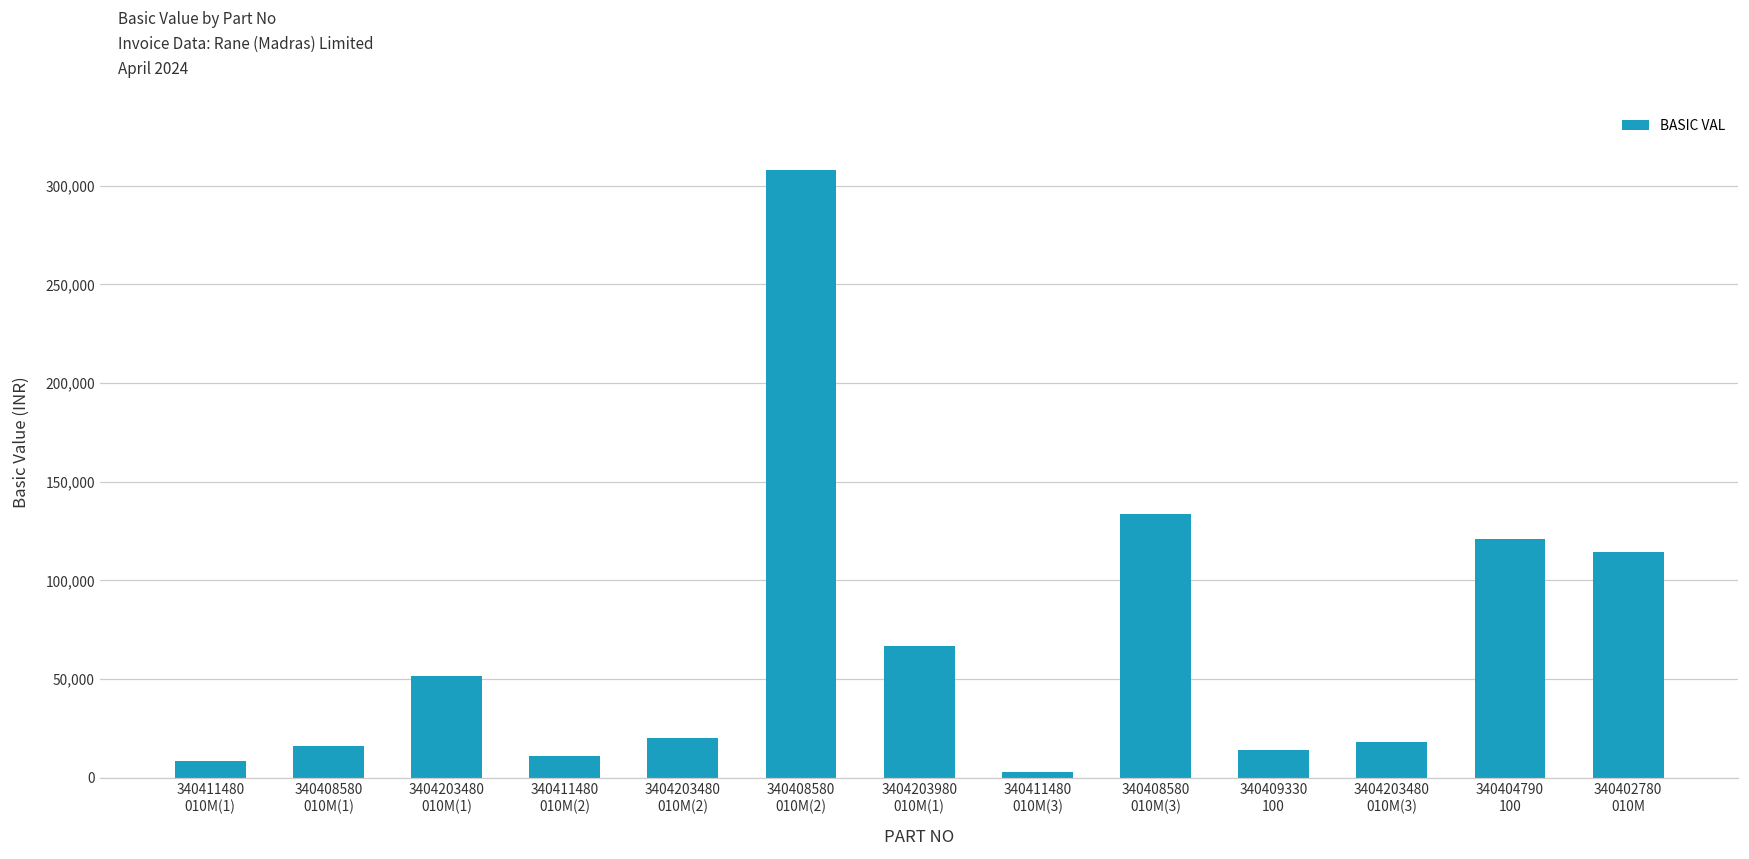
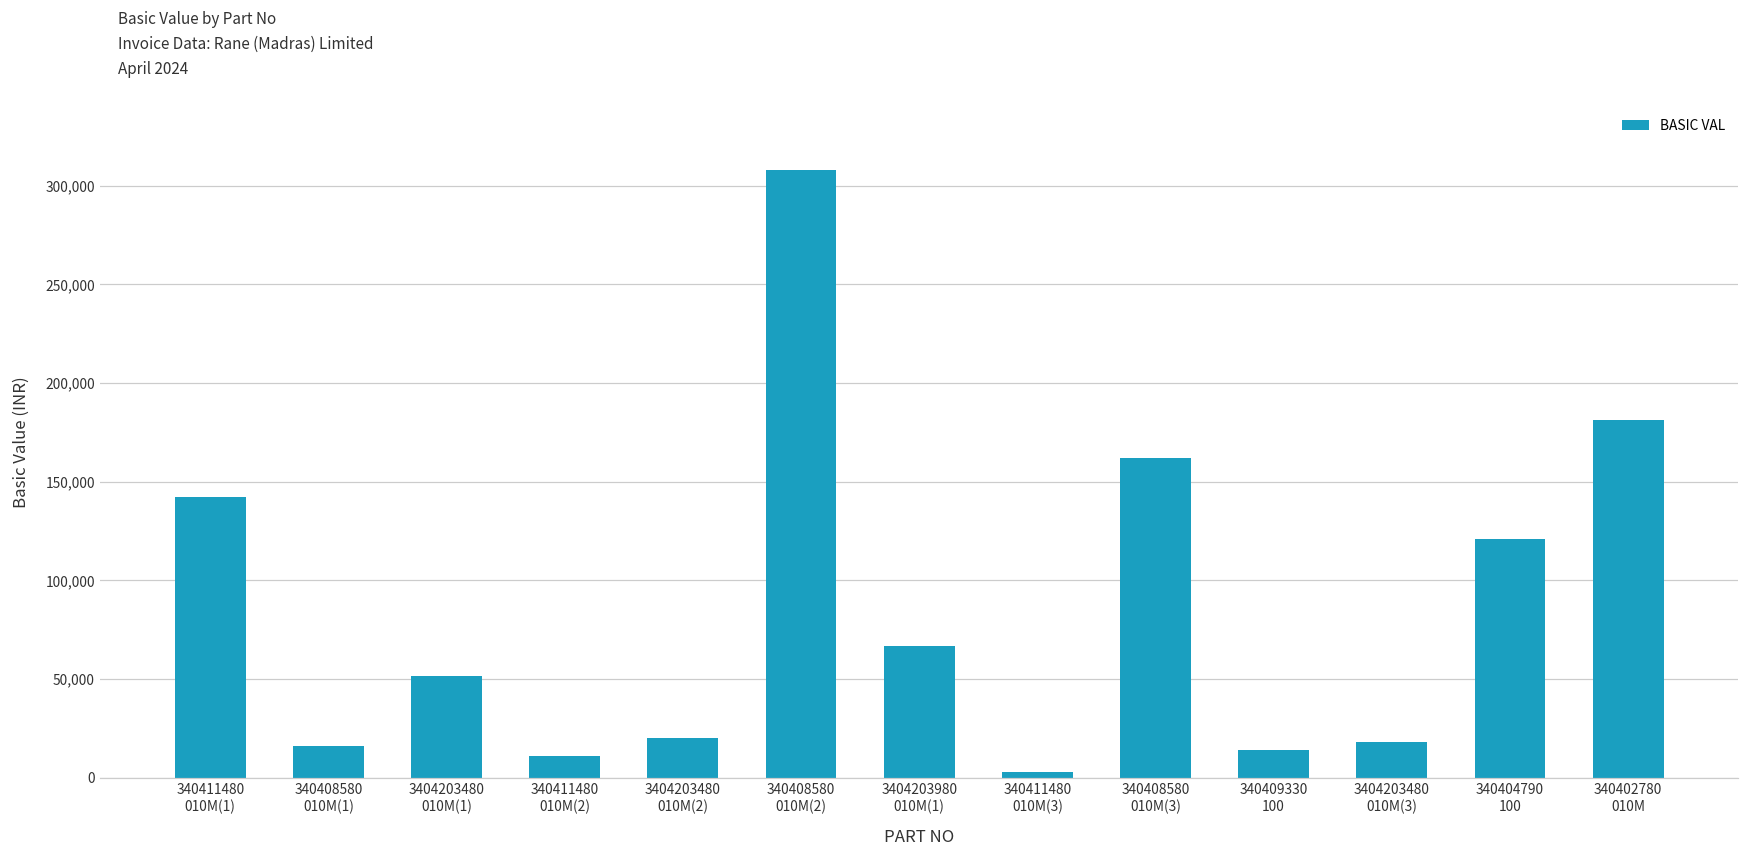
340411480 010M(1): 9,000 -> 142,000
340408580 010M(3): 134,000 -> 162,000
340402780 010M: 115,000 -> 181,000
